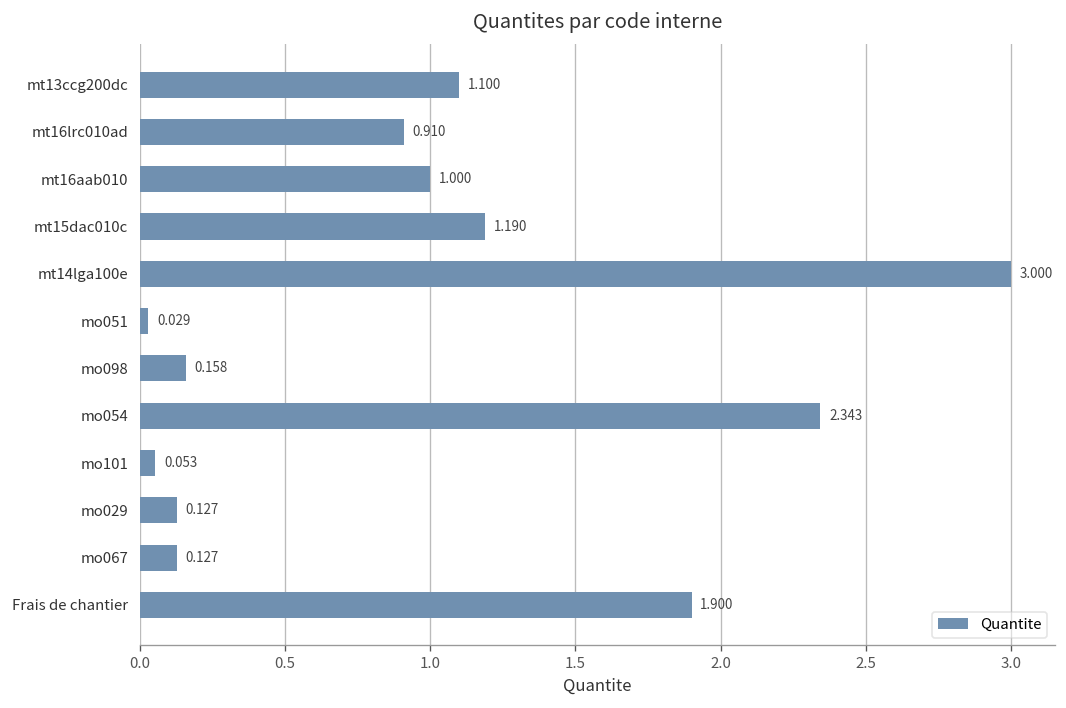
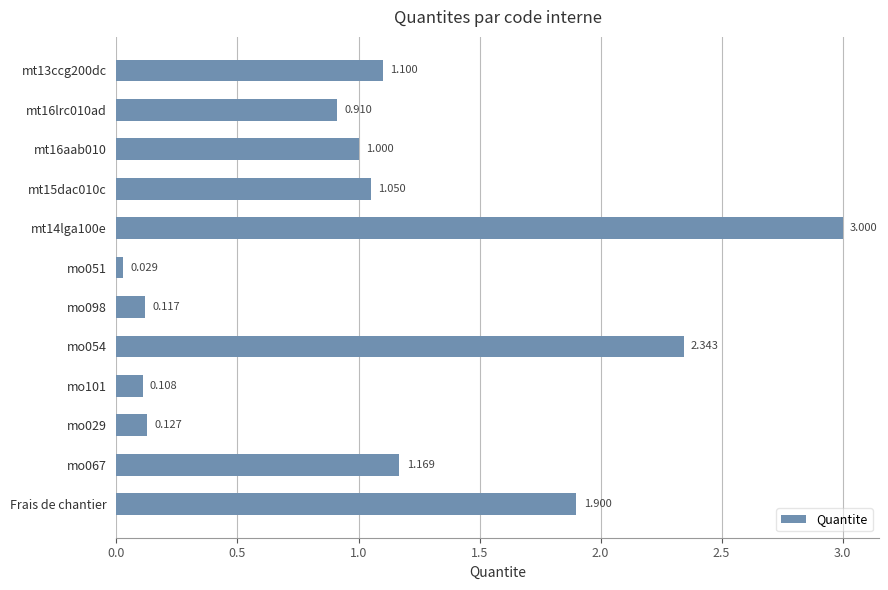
mt15dac010c: 1.190 -> 1.050
mo098: 0.158 -> 0.117
mo101: 0.053 -> 0.108
mo067: 0.127 -> 1.169
